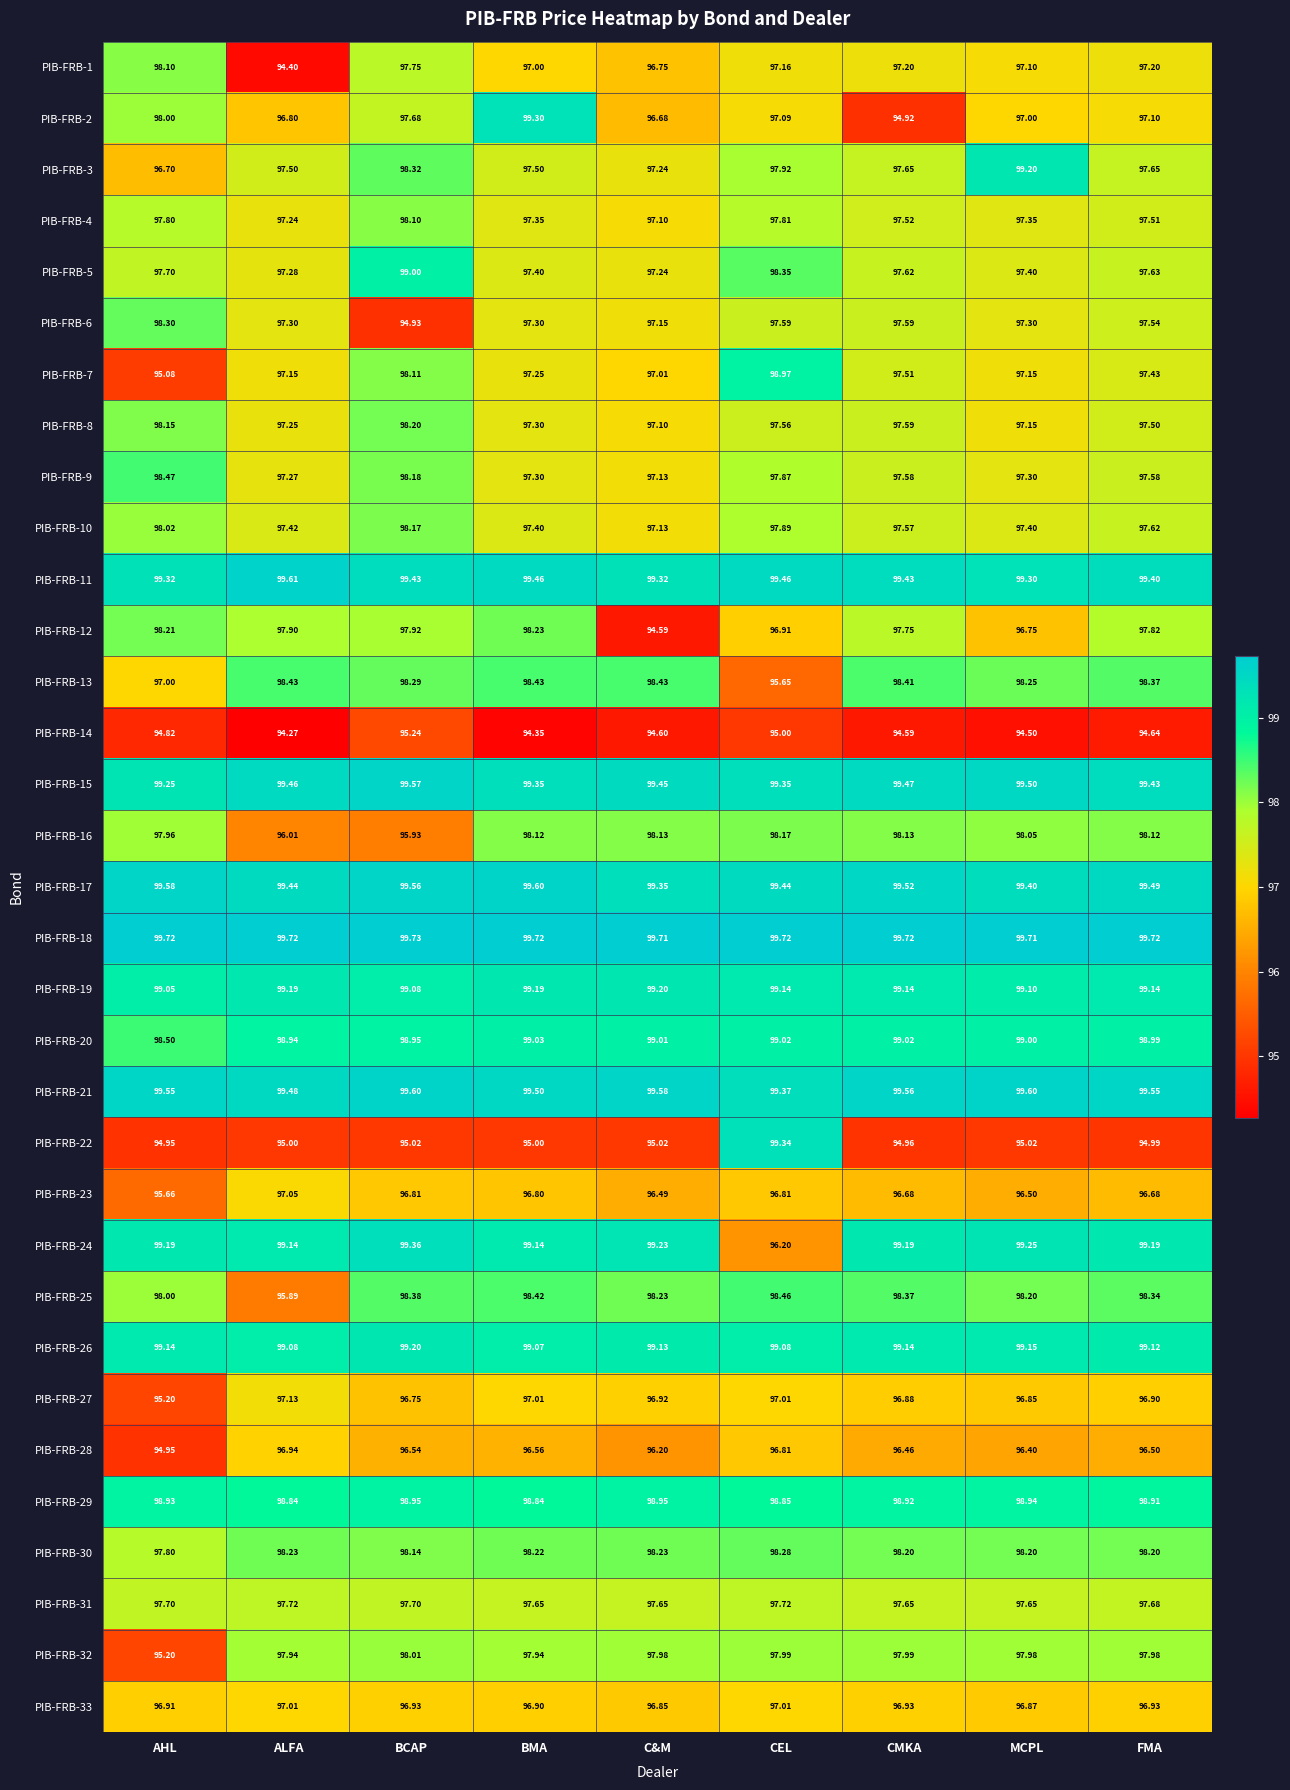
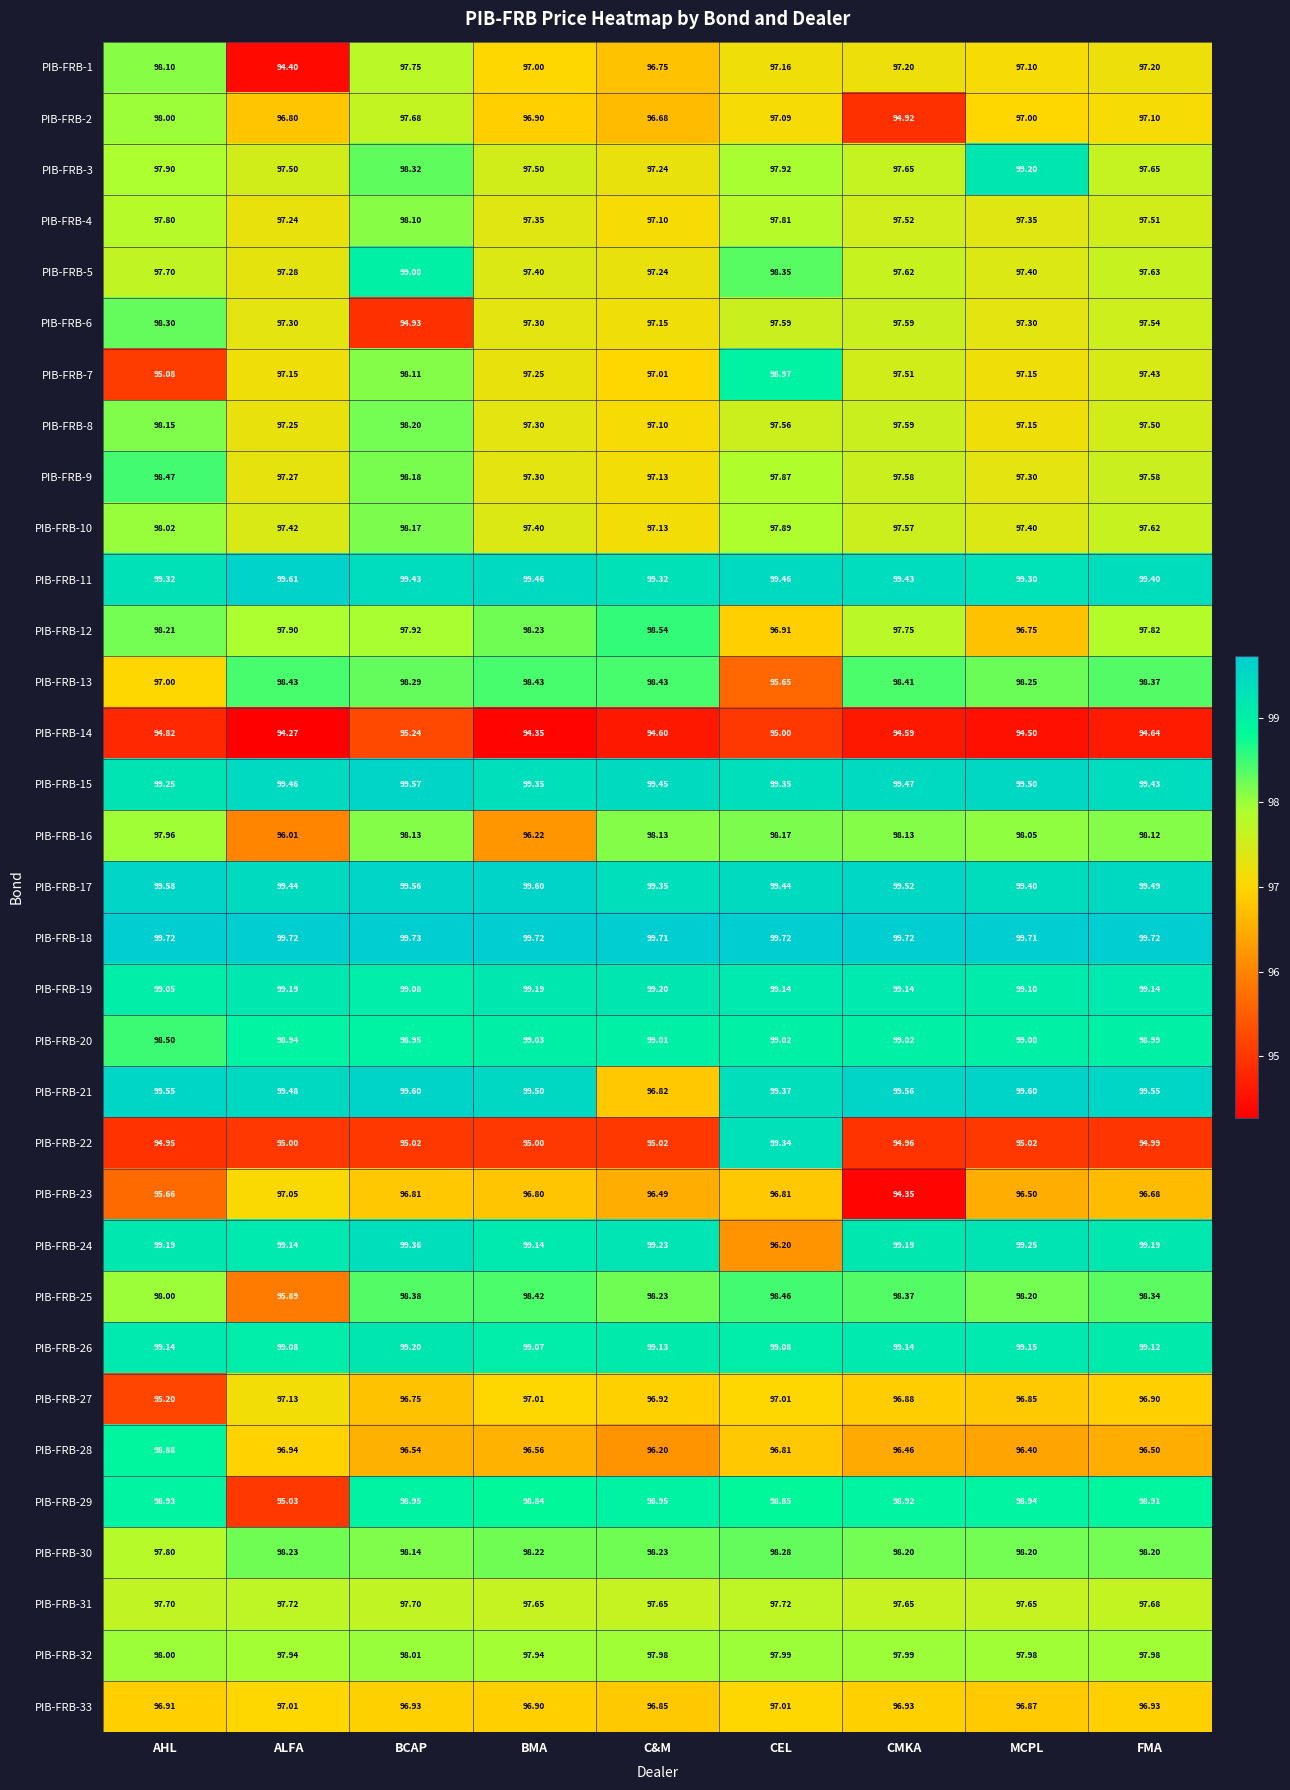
PIB-FRB-2, BMA: 99.30 -> 96.90
PIB-FRB-3, AHL: 96.70 -> 97.90
PIB-FRB-12, C&M: 94.59 -> 98.54
PIB-FRB-16, BCAP: 95.93 -> 98.13
PIB-FRB-16, BMA: 98.12 -> 96.22
PIB-FRB-21, C&M: 99.58 -> 96.82
PIB-FRB-23, CMKA: 96.68 -> 94.35
PIB-FRB-28, AHL: 94.95 -> 98.88
PIB-FRB-29, ALFA: 98.84 -> 95.03
PIB-FRB-32, AHL: 95.20 -> 98.00
